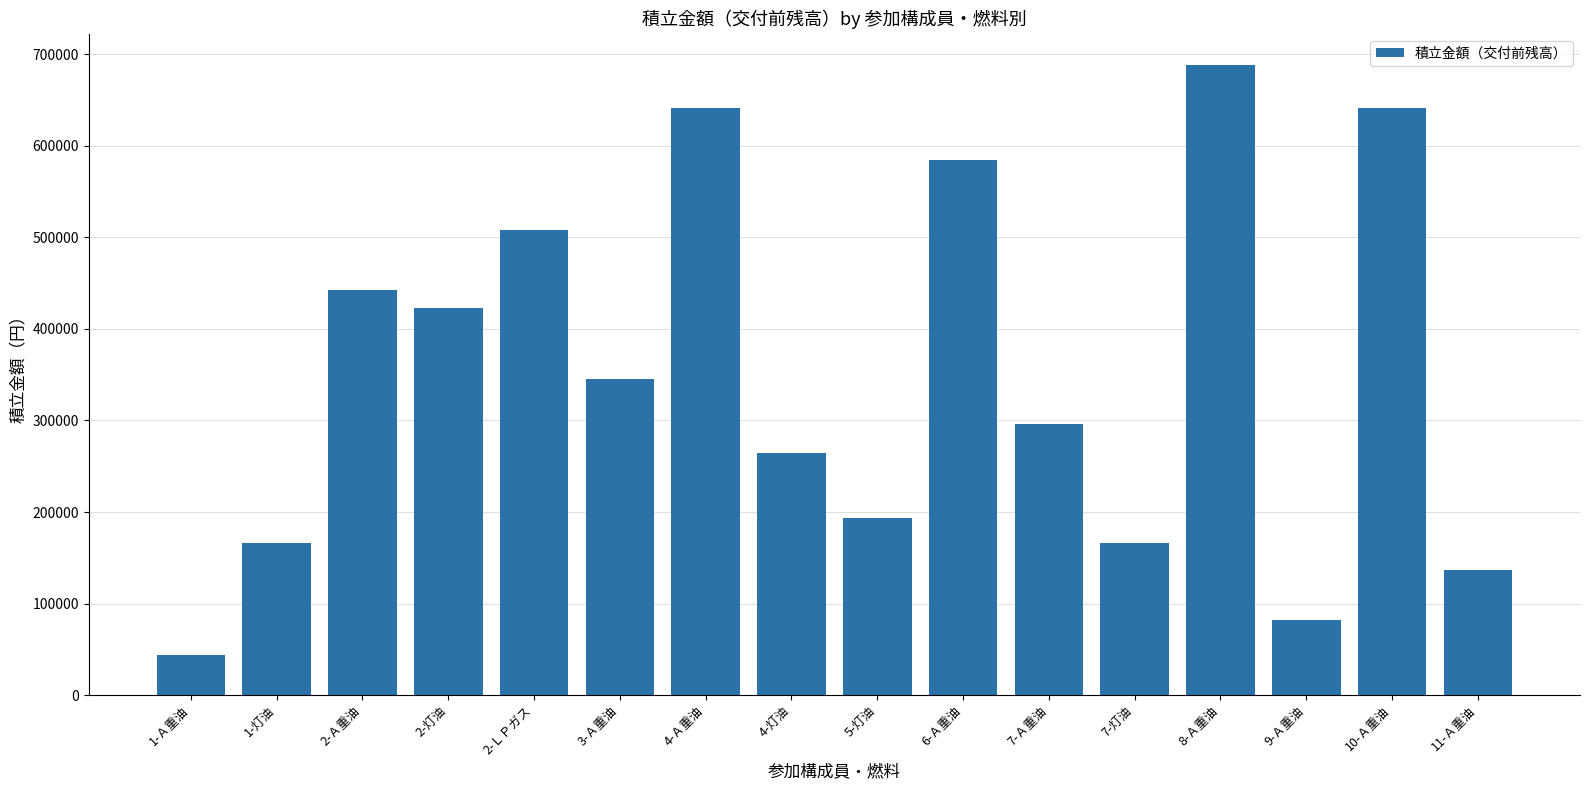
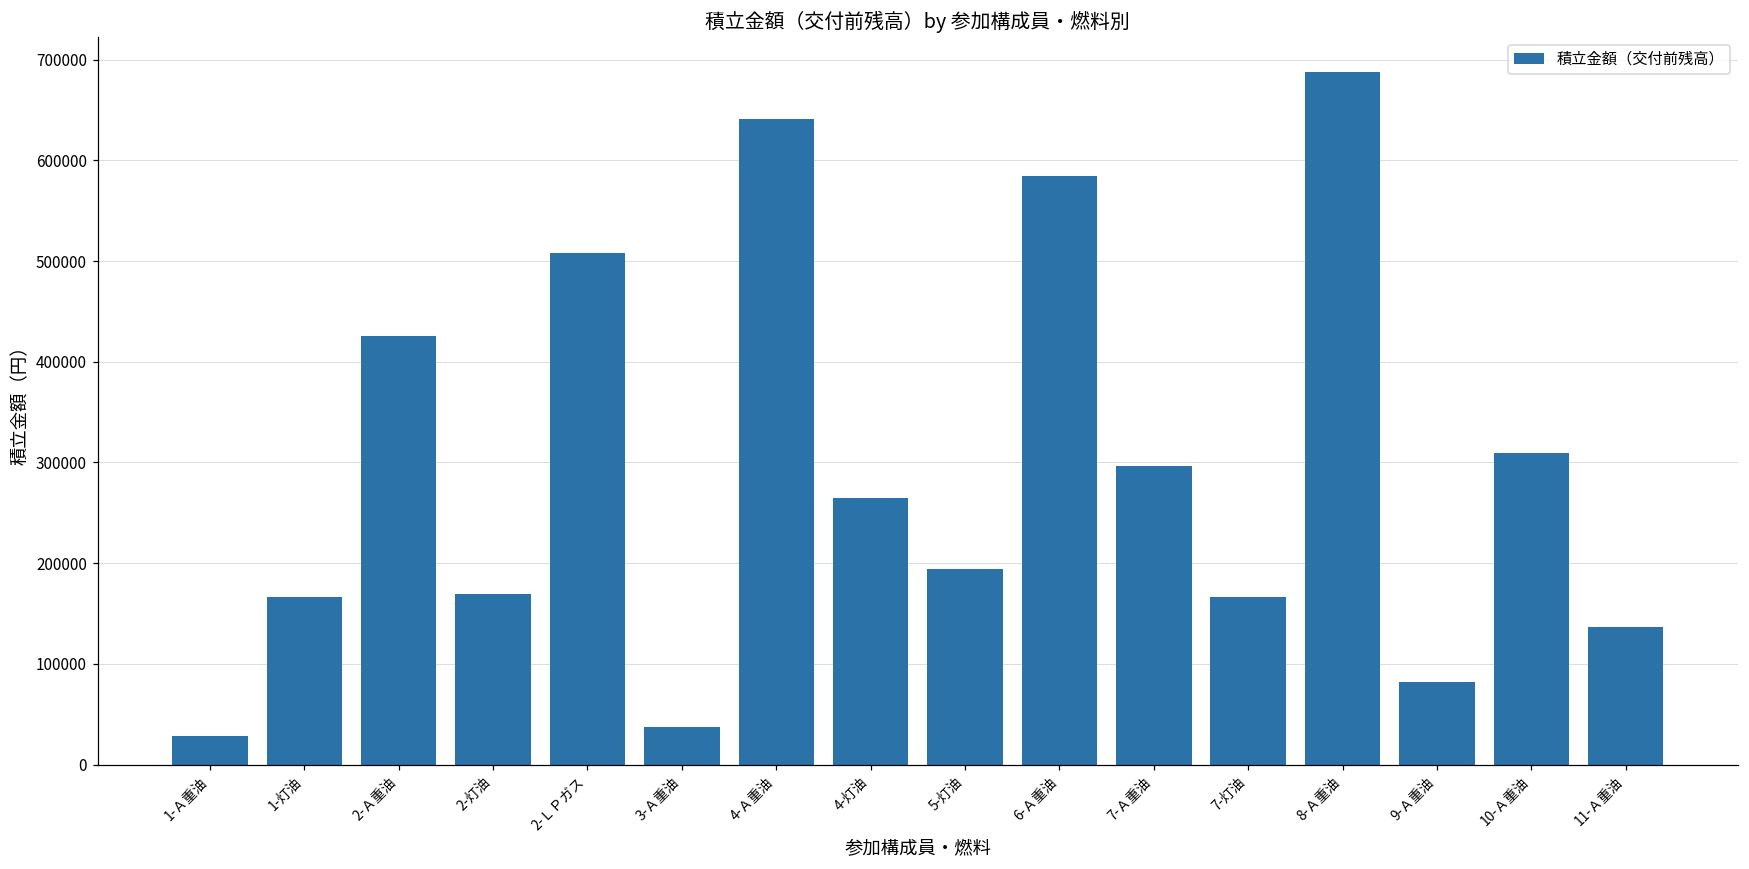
1-Ａ重油: 40000 -> 30000
2-Ａ重油: 440000 -> 430000
2-灯油: 420000 -> 170000
3-Ａ重油: 340000 -> 40000
10-Ａ重油: 640000 -> 310000
